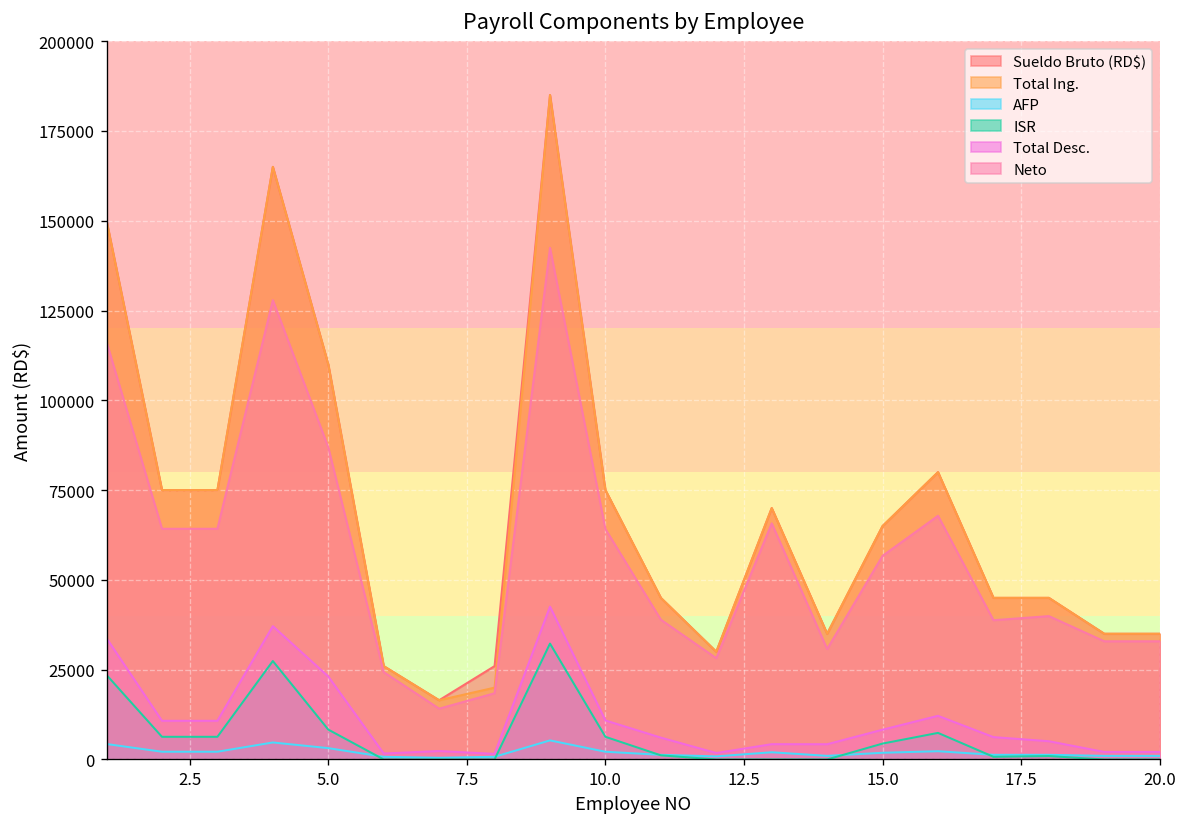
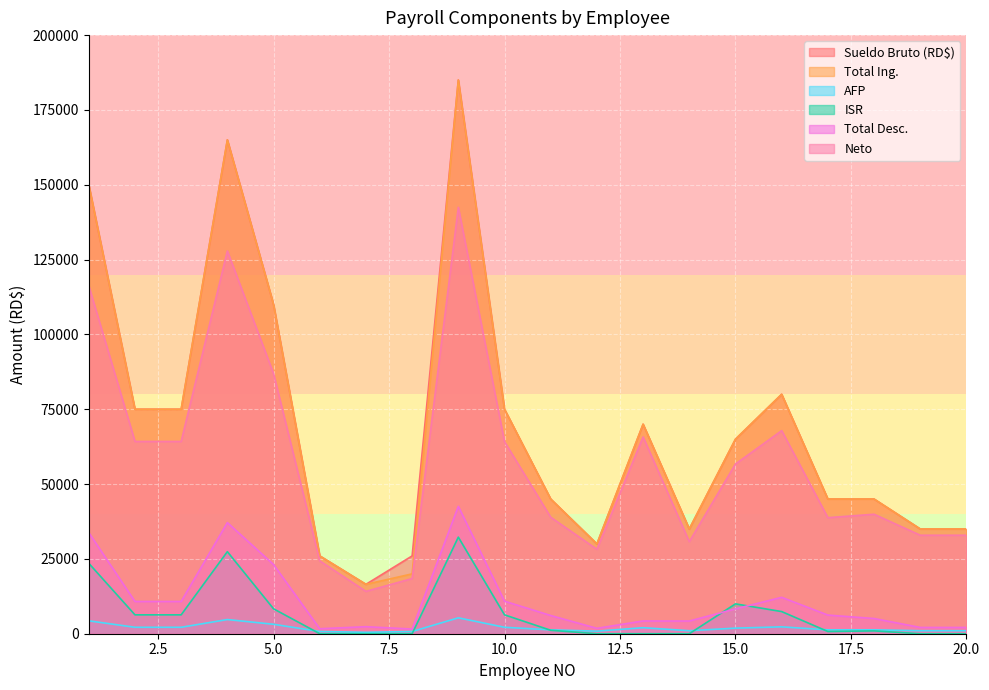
ISR, 15.0: 4000 -> 10000
